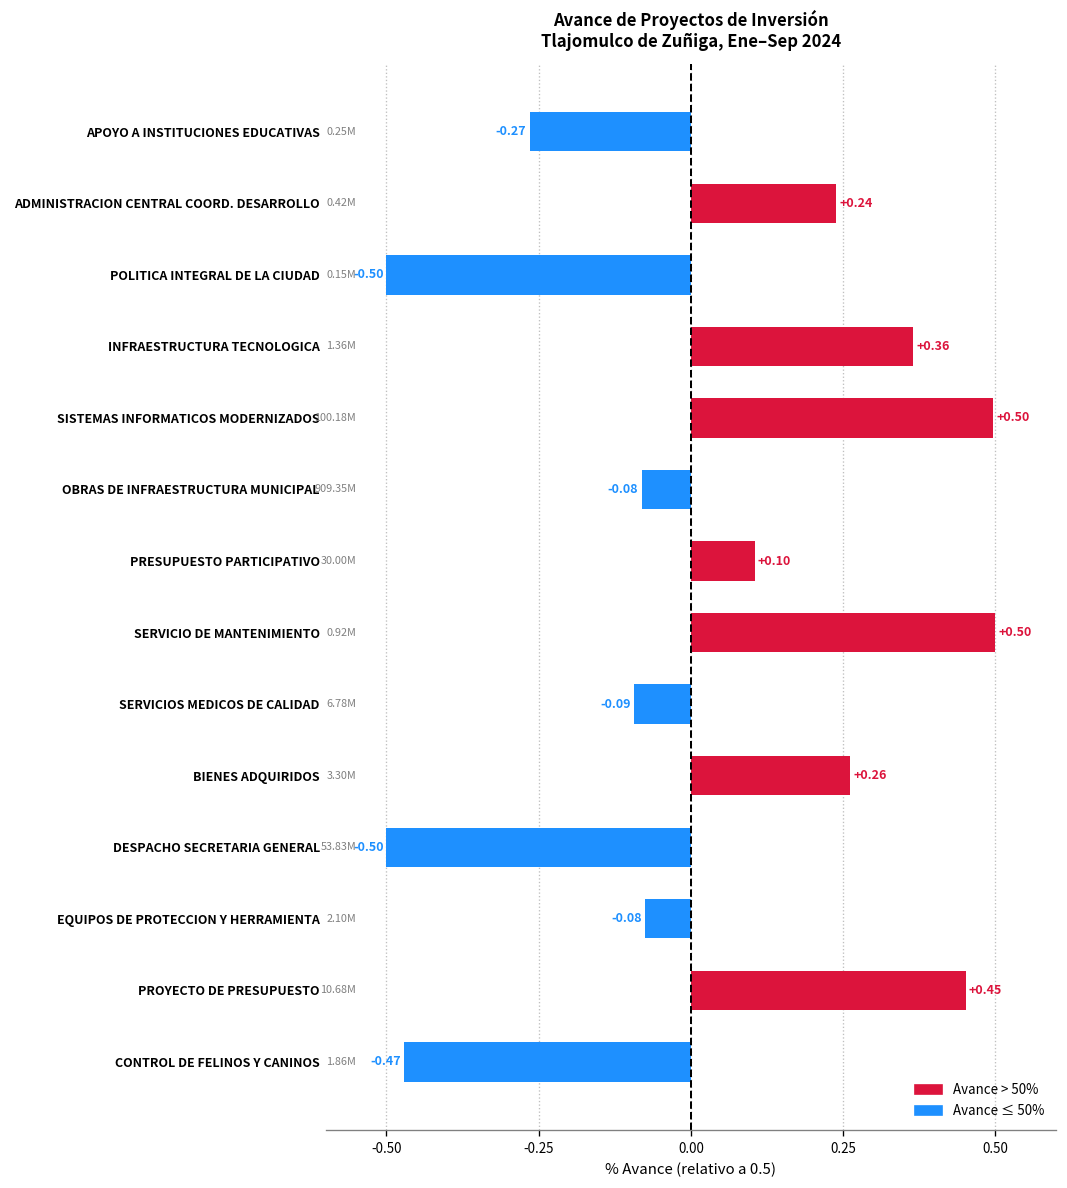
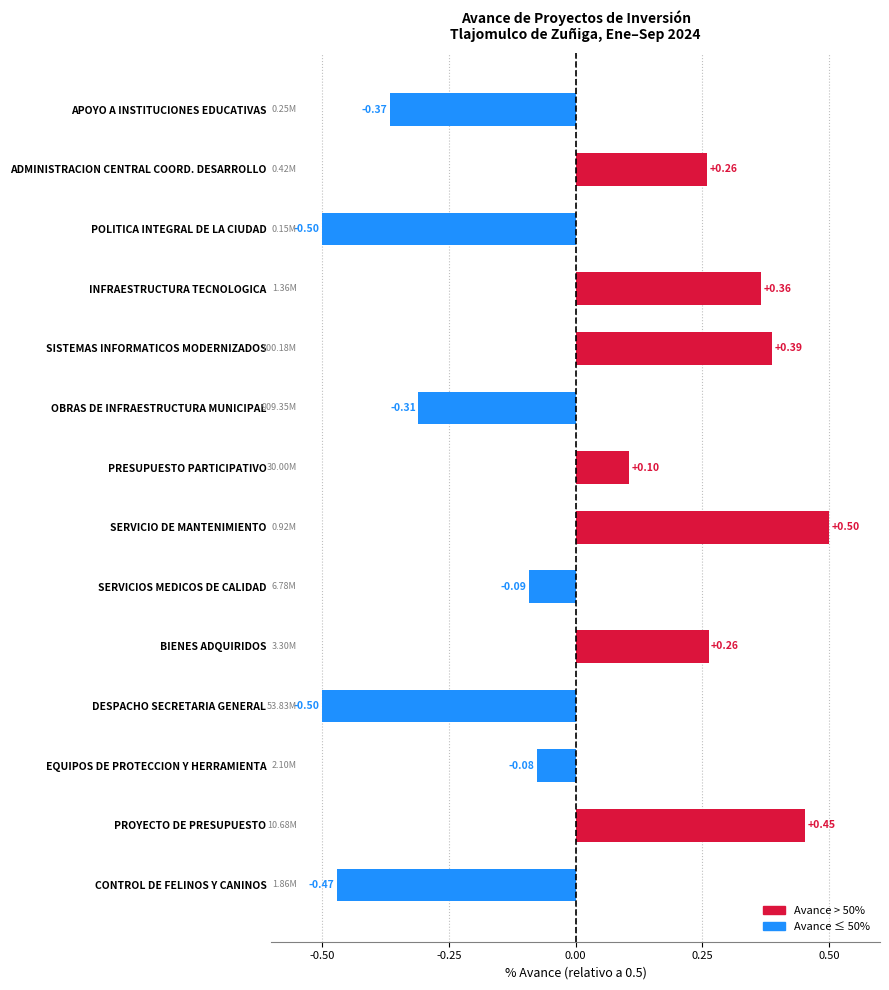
APOYO A INSTITUCIONES EDUCATIVAS: -0.27 -> -0.37
ADMINISTRACION CENTRAL COORD. DESARROLLO: +0.24 -> +0.26
SISTEMAS INFORMATICOS MODERNIZADOS: +0.50 -> +0.39
OBRAS DE INFRAESTRUCTURA MUNICIPAL: -0.08 -> -0.31
